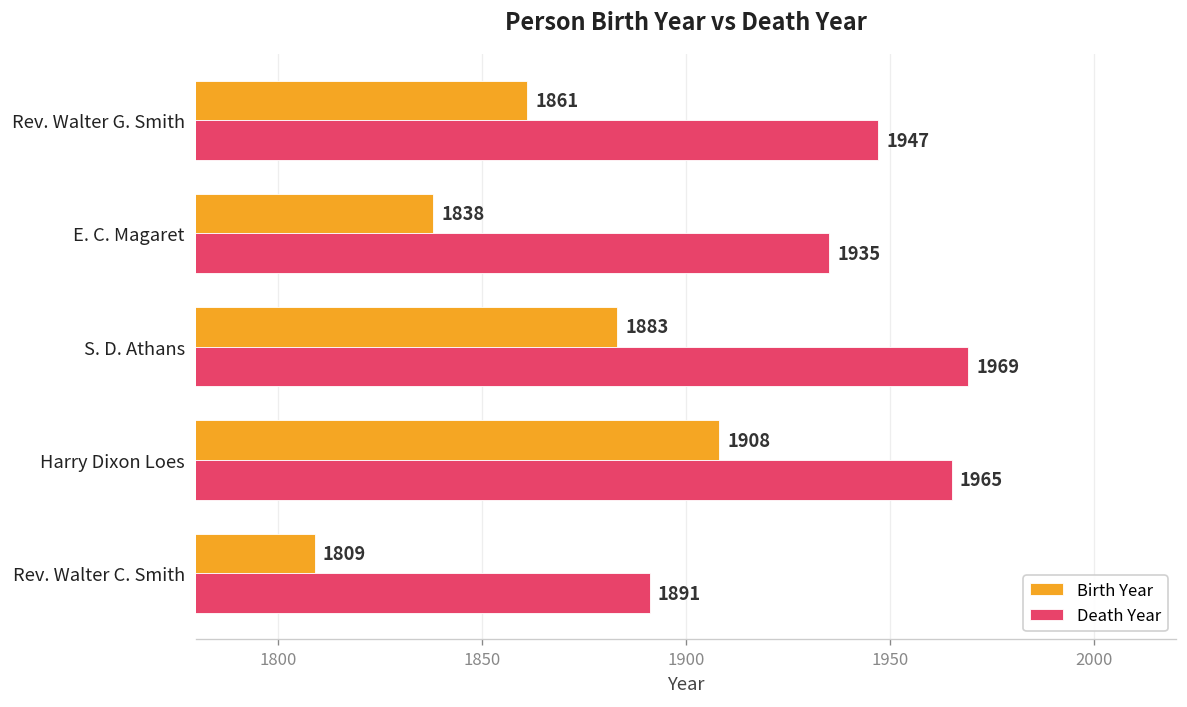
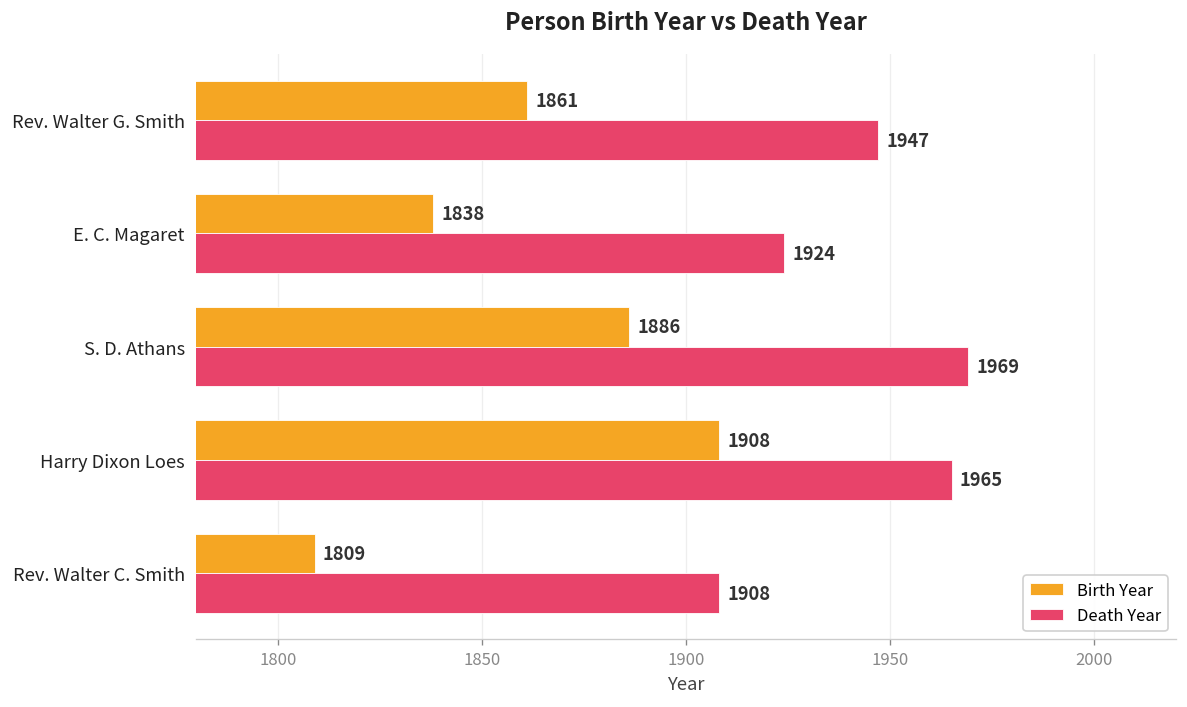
Death Year, E. C. Magaret: 1935 -> 1924
Birth Year, S. D. Athans: 1883 -> 1886
Death Year, Rev. Walter C. Smith: 1891 -> 1908
